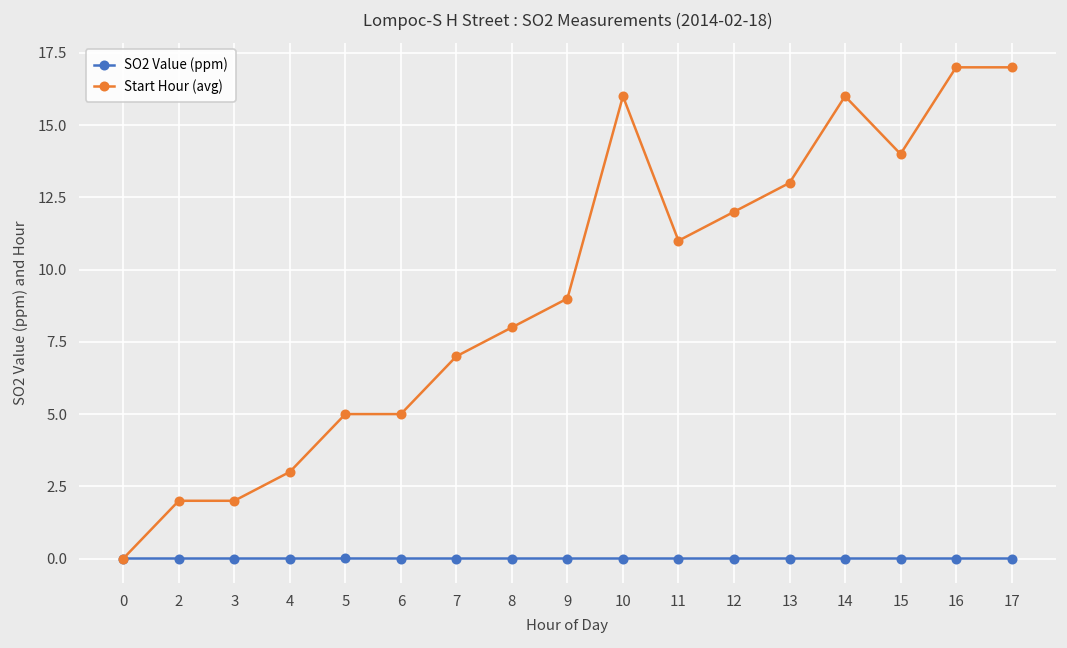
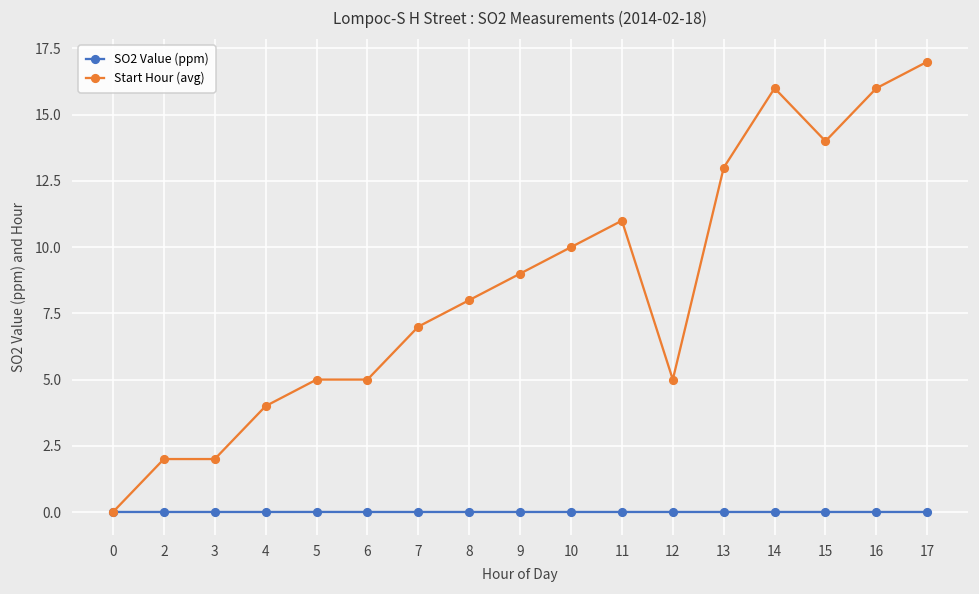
Start Hour (avg), 4: 3 -> 4
Start Hour (avg), 10: 16 -> 10
Start Hour (avg), 12: 12 -> 5
Start Hour (avg), 16: 17 -> 16
